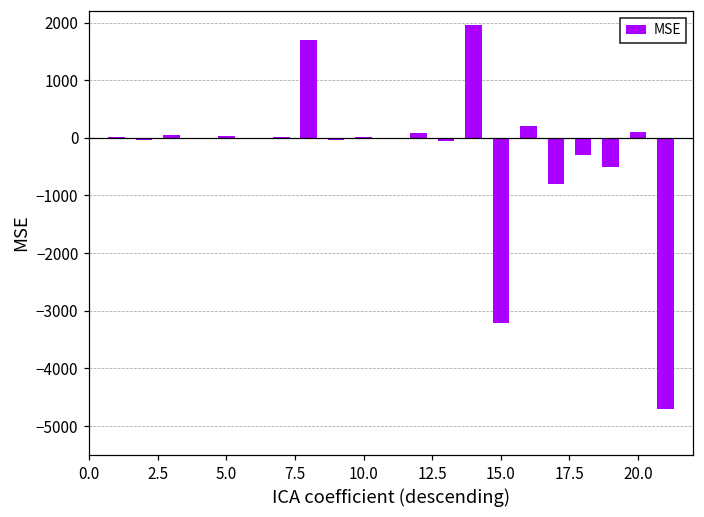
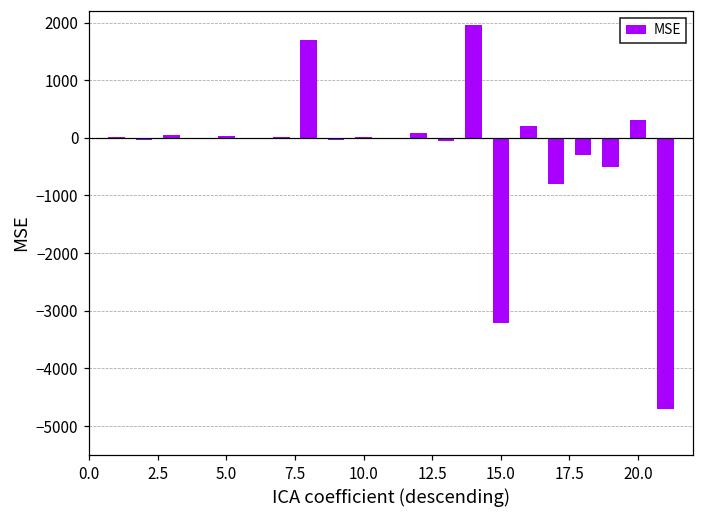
20.0: 100 -> 300
